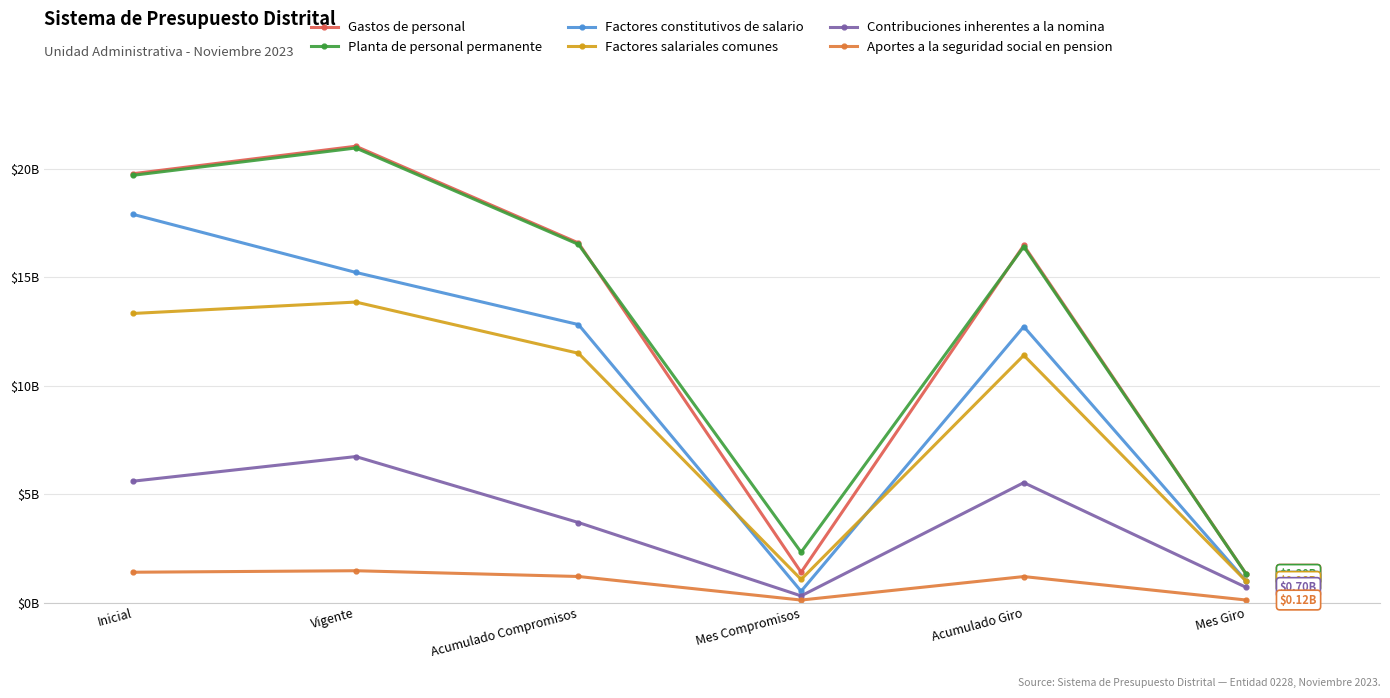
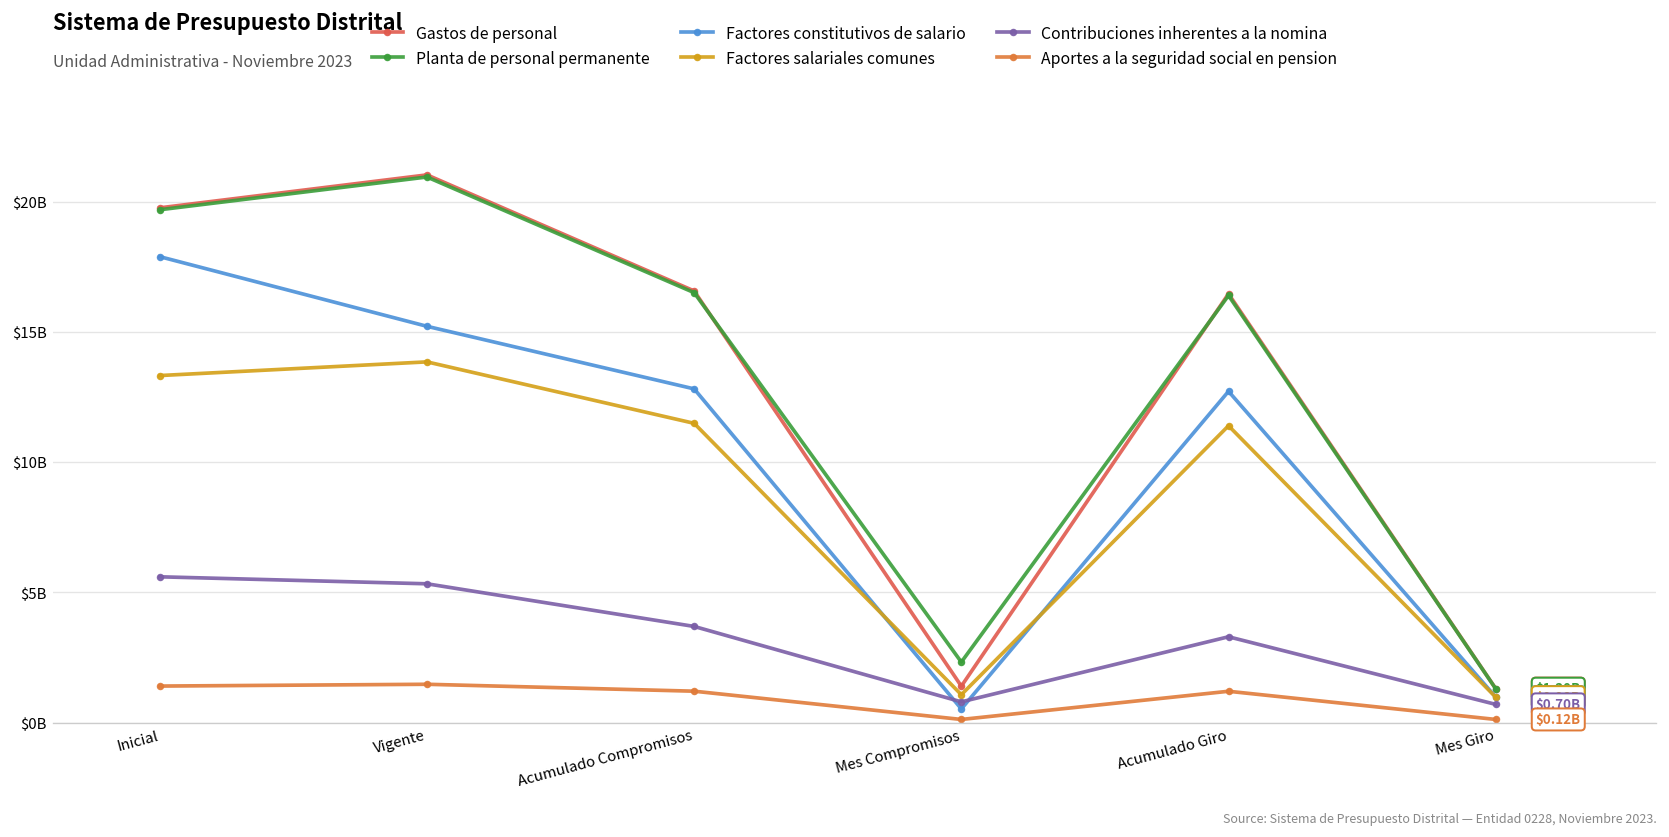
Contribuciones inherentes a la nomina, Vigente: $6700000000 -> $5300000000
Contribuciones inherentes a la nomina, Mes Compromisos: $300000000 -> $800000000
Contribuciones inherentes a la nomina, Acumulado Giro: $5500000000 -> $3300000000
